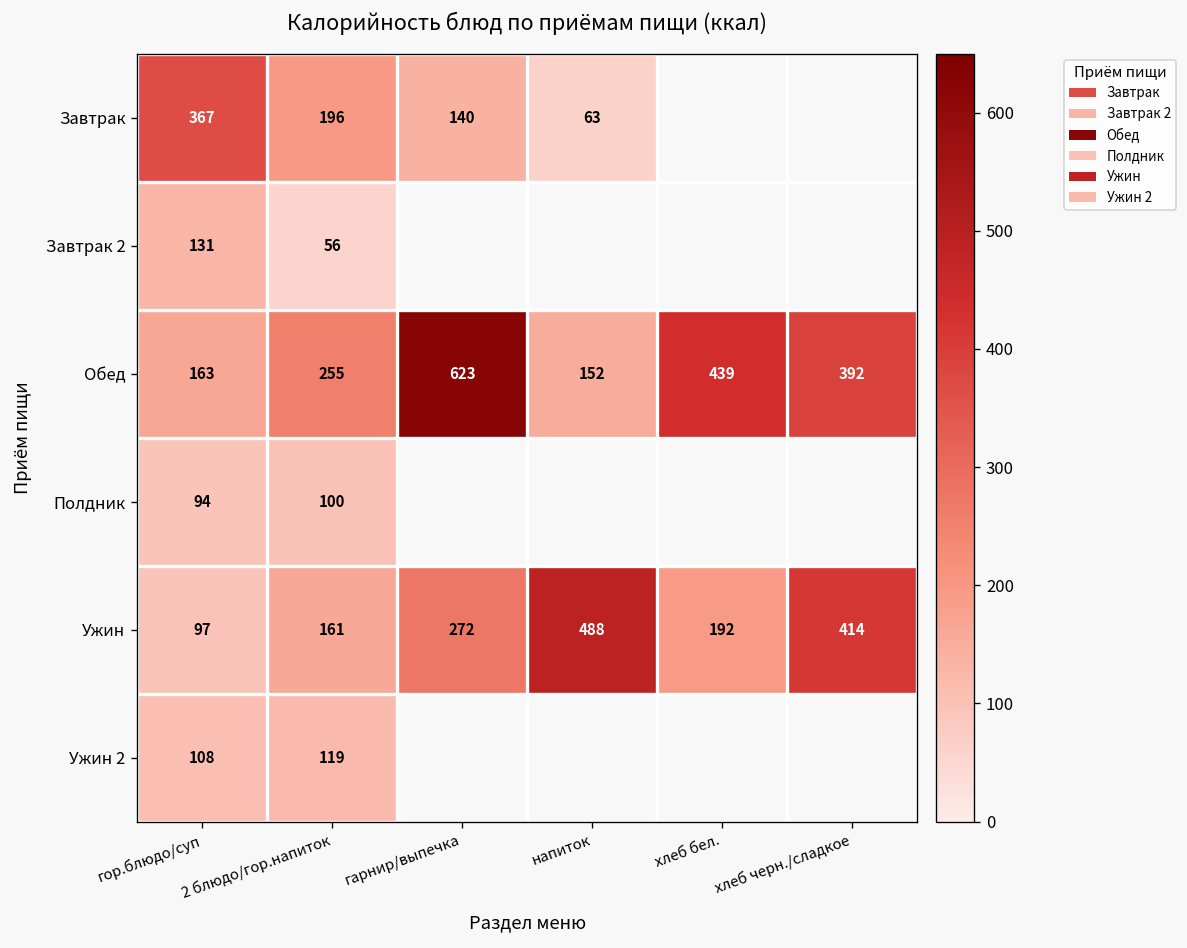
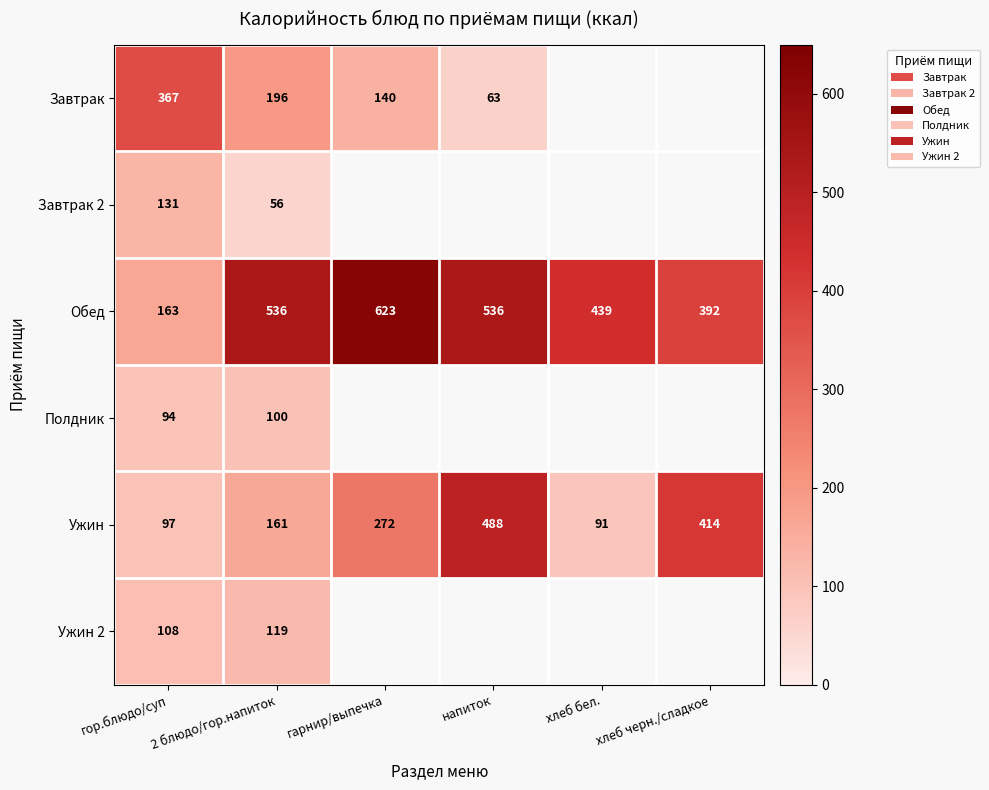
Обед, 2 блюдо/гор.напиток: 255 -> 536
Обед, напиток: 152 -> 536
Ужин, хлеб бел.: 192 -> 91
